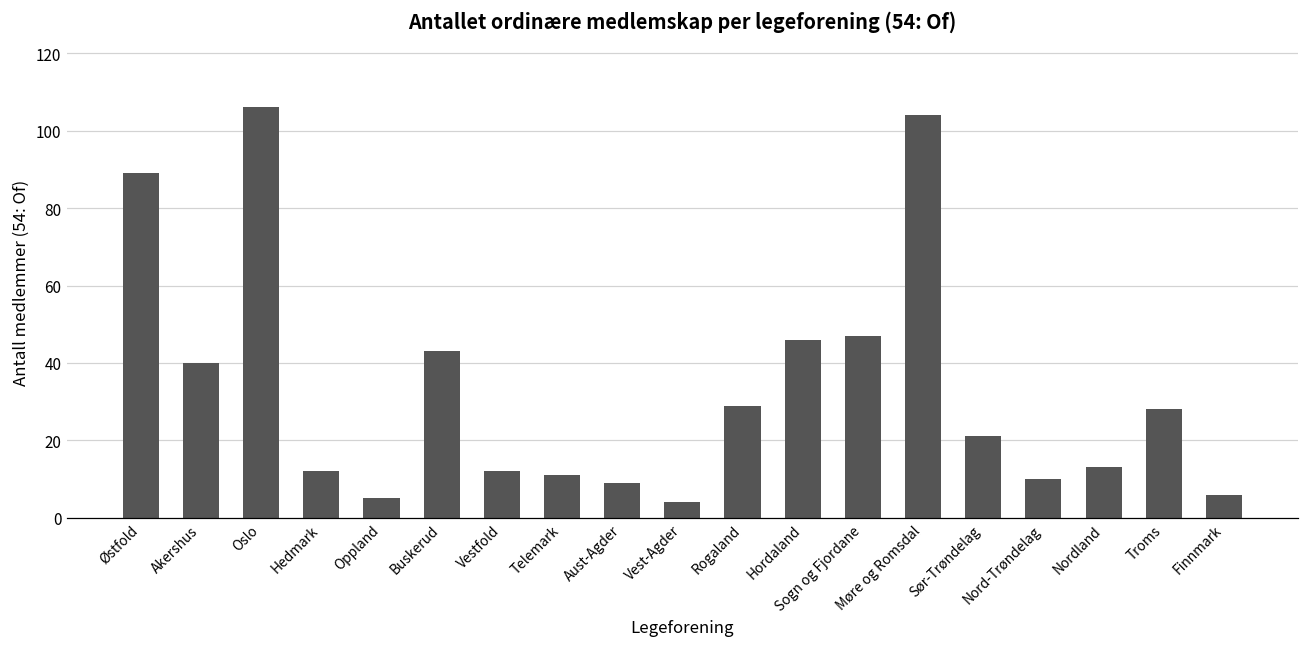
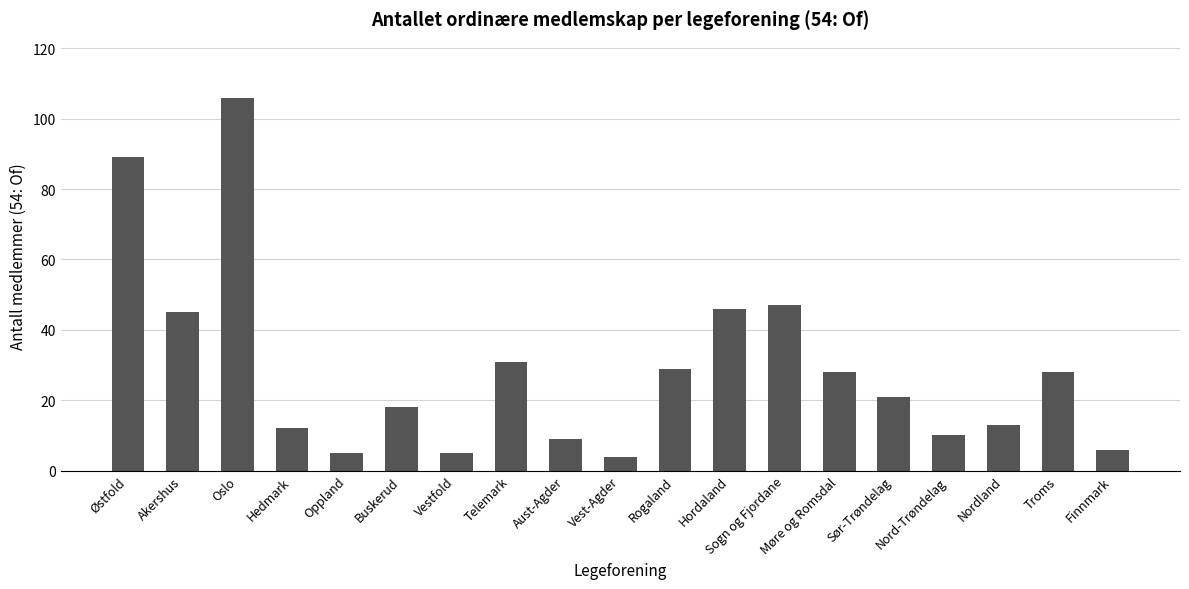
Akershus: 40 -> 45
Buskerud: 43 -> 18
Vestfold: 12 -> 5
Telemark: 11 -> 31
Møre og Romsdal: 104 -> 28
